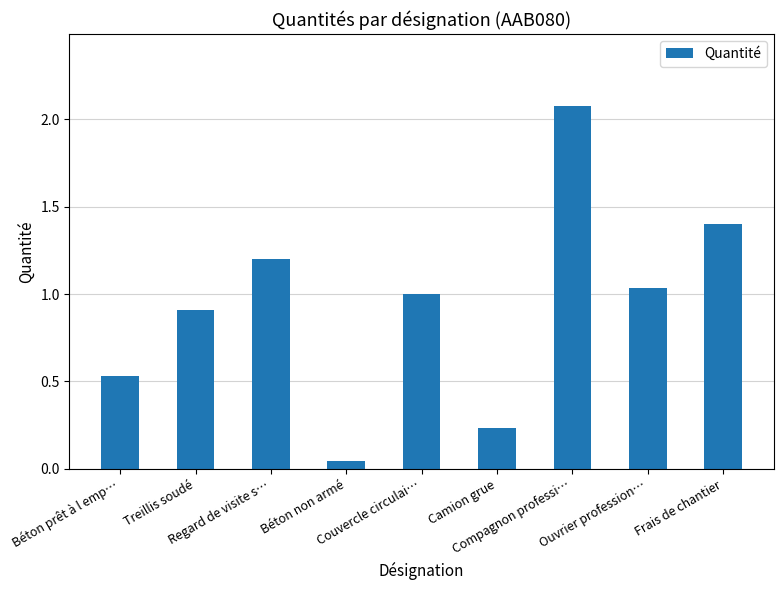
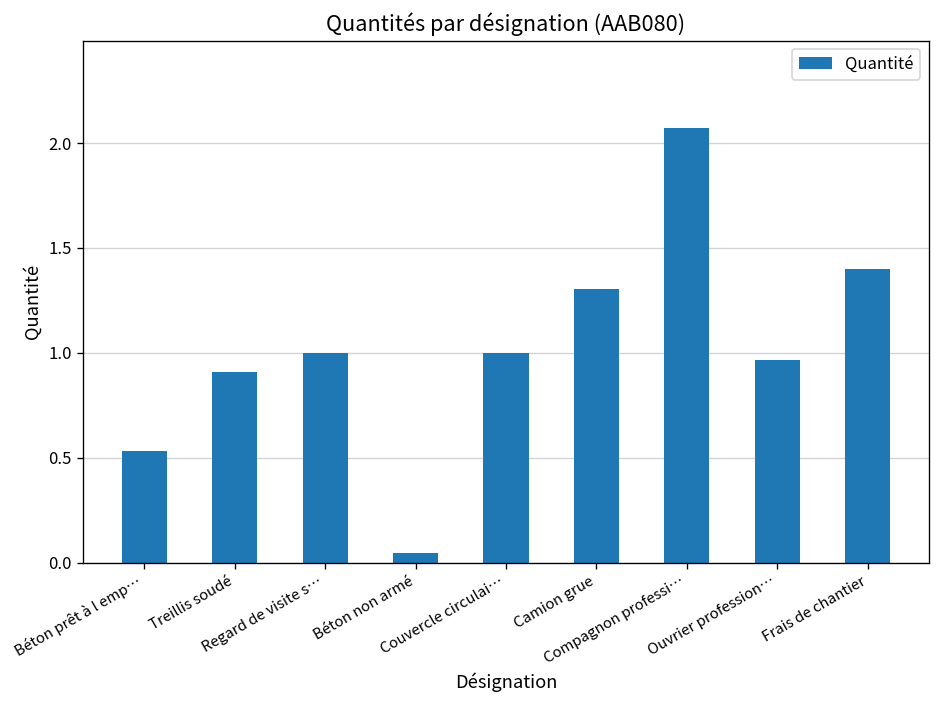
Regard de visite s…: 1.2 -> 1.0
Camion grue: 0.24 -> 1.30
Ouvrier profession…: 1.04 -> 0.97
